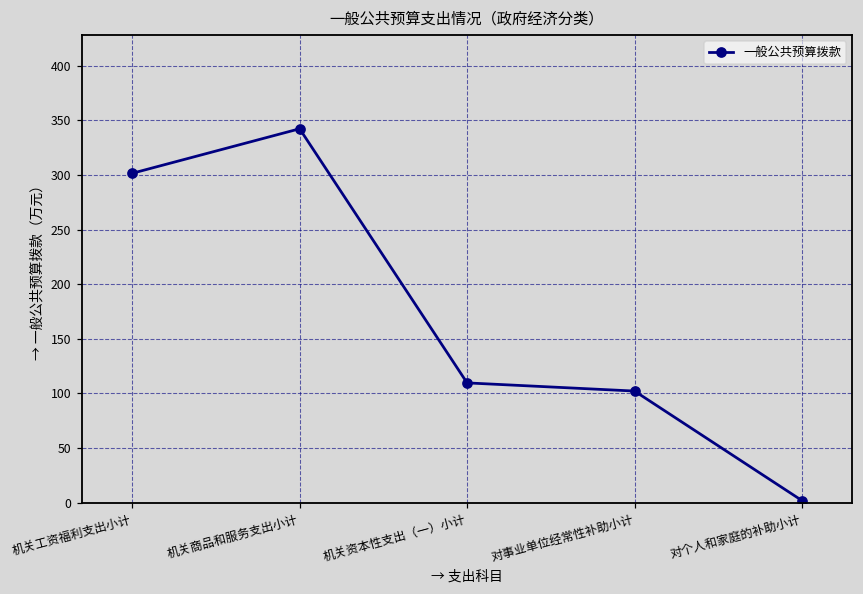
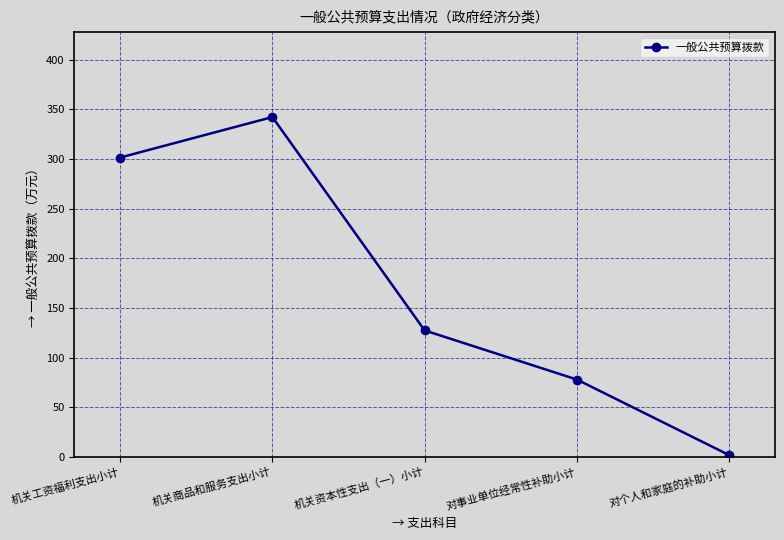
机关资本性支出（一）小计: 110 -> 130
对事业单位经常性补助小计: 100 -> 80
